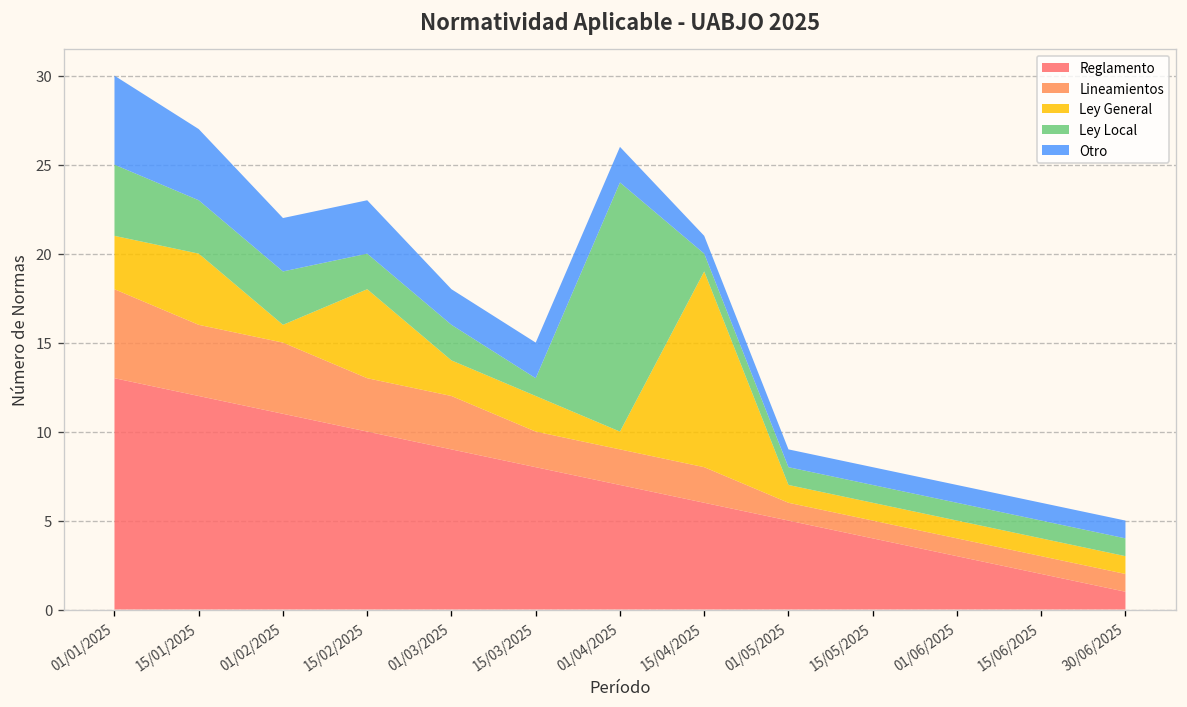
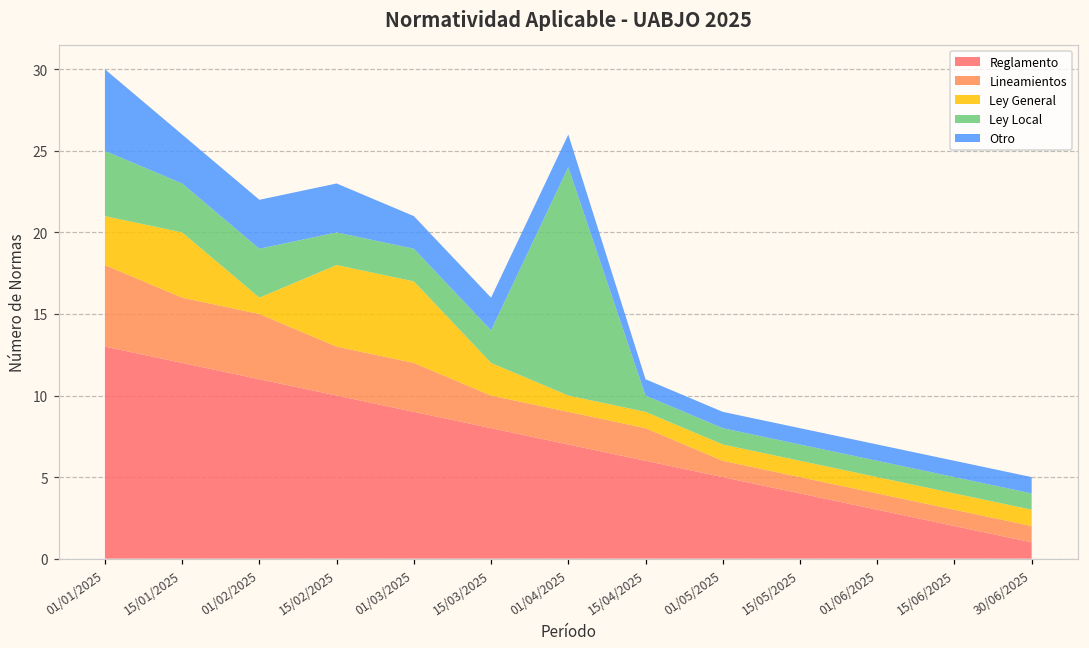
Otro, 15/01/2025: 4 -> 3
Ley General, 01/03/2025: 2 -> 5
Ley Local, 15/03/2025: 1 -> 2
Ley General, 15/04/2025: 11 -> 1
